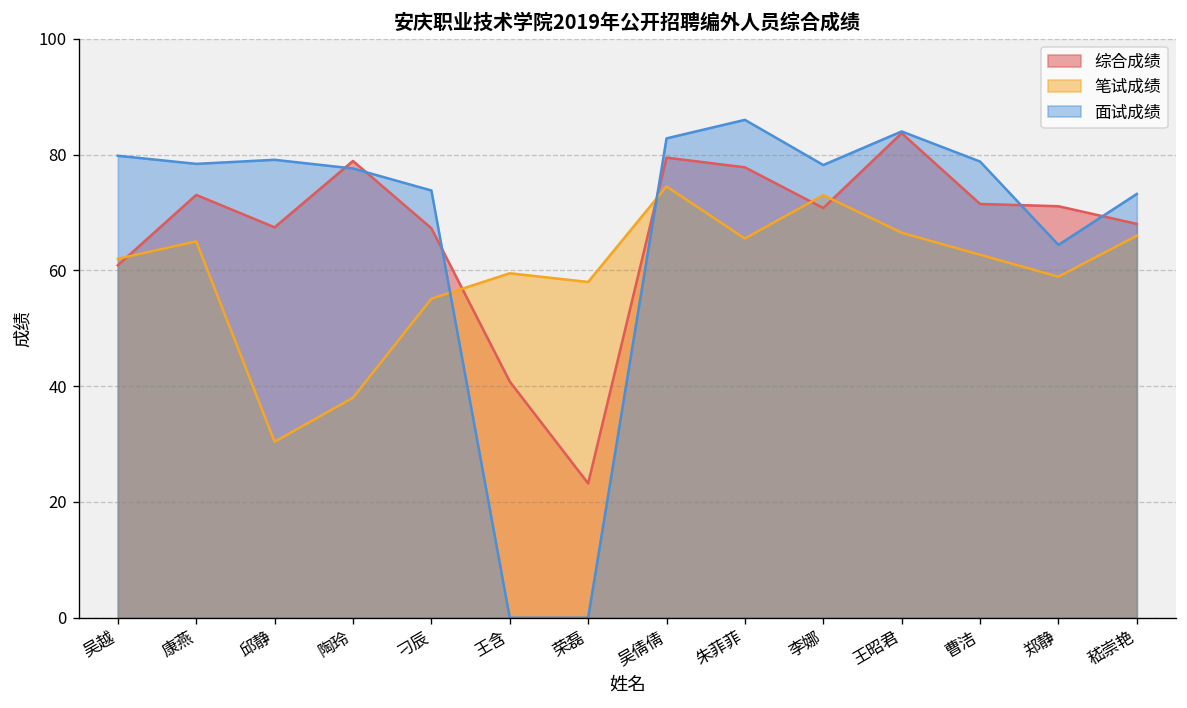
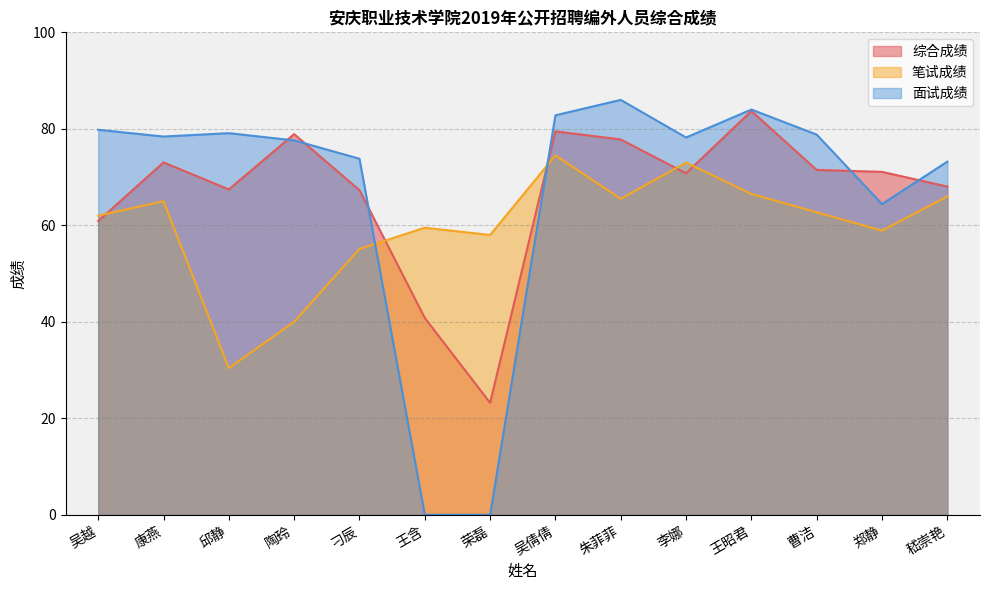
笔试成绩, 陶玲: 38 -> 40
